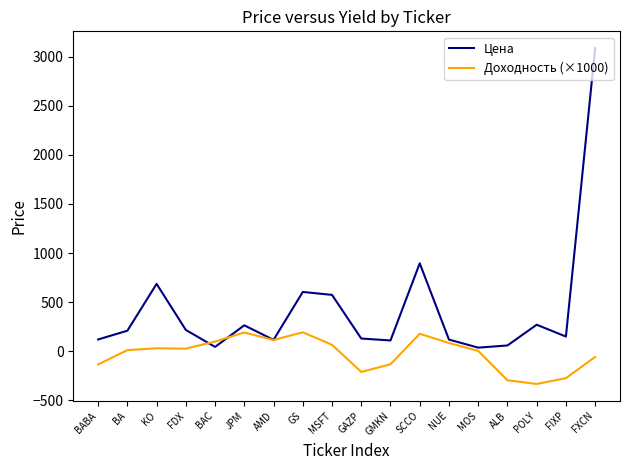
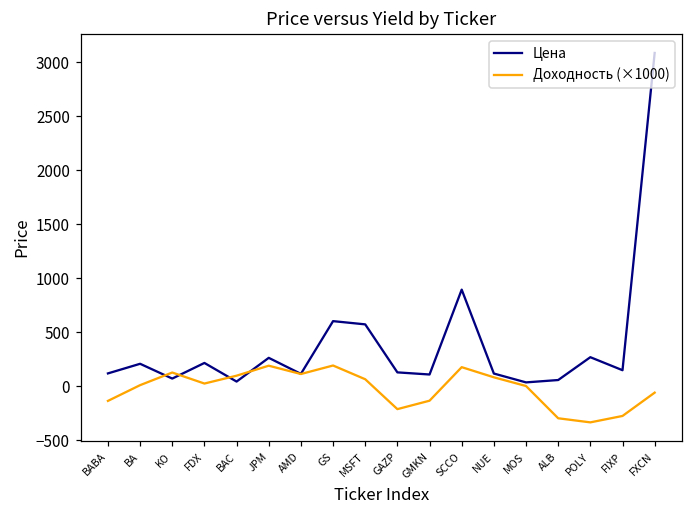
Цена, KO: 700 -> 100
Доходность (×1000), KO: 0 -> 100
